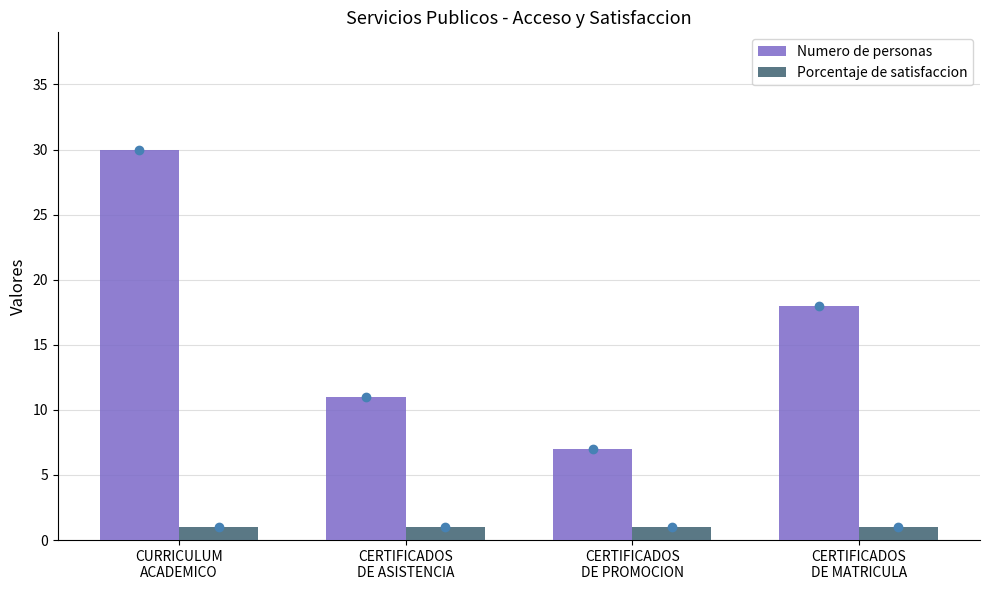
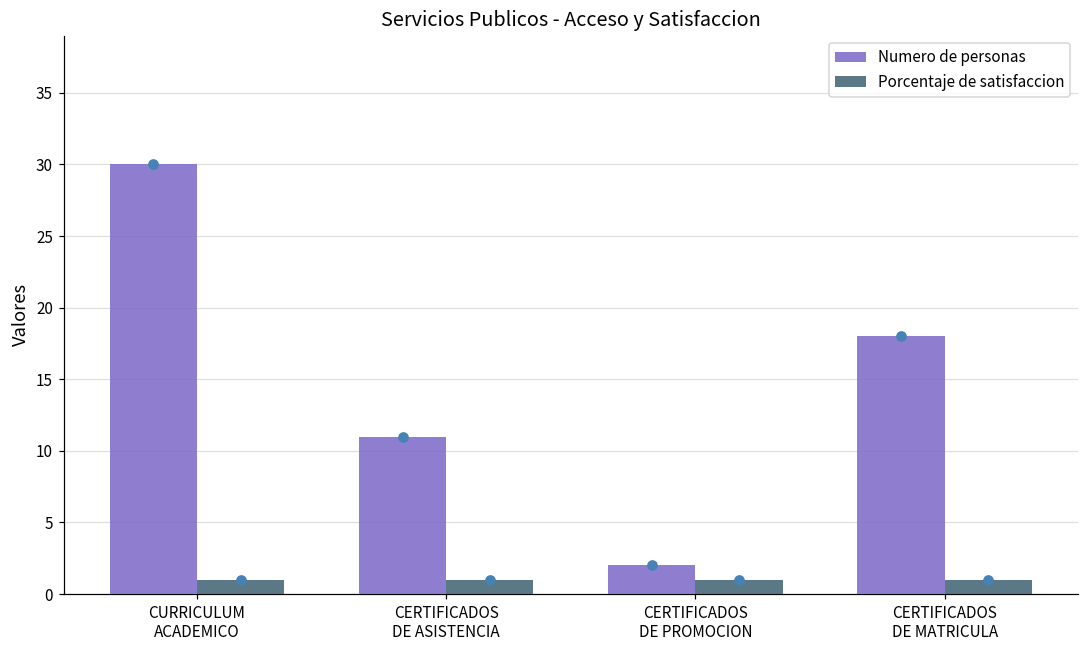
Numero de personas, CERTIFICADOS DE PROMOCION: 7 -> 2
